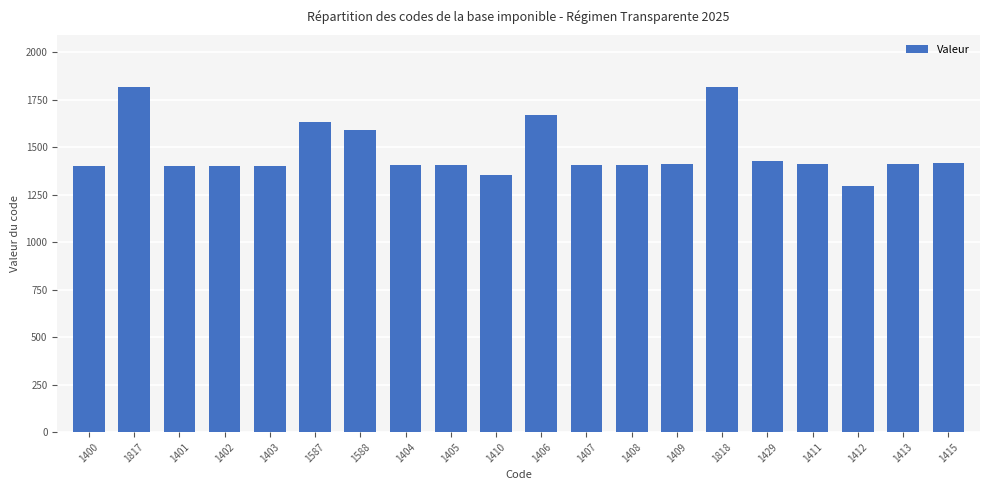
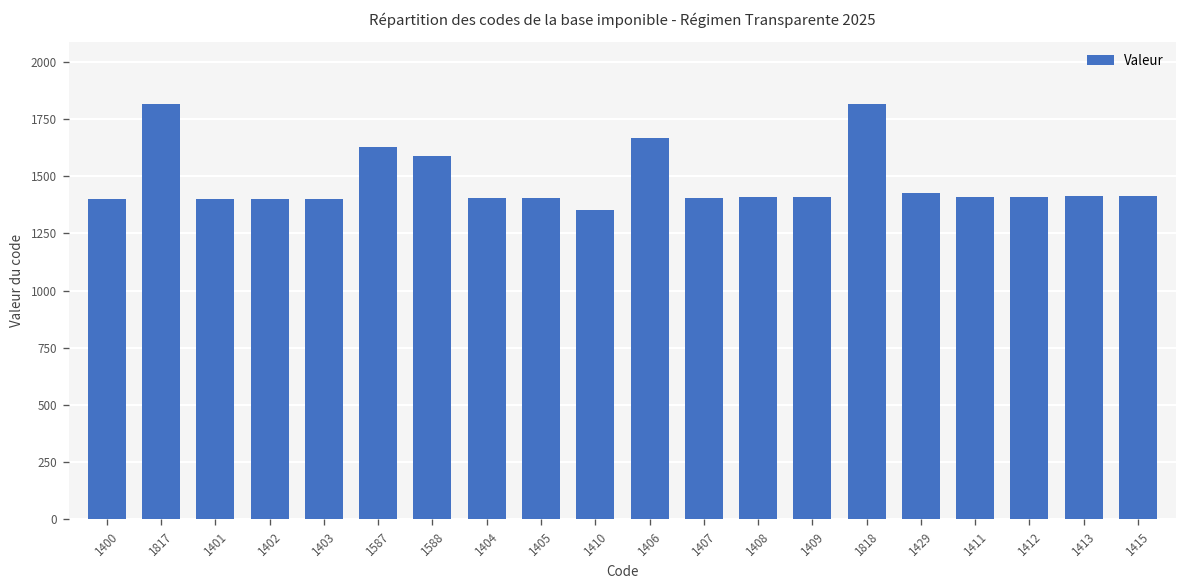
1412: 1290 -> 1410
